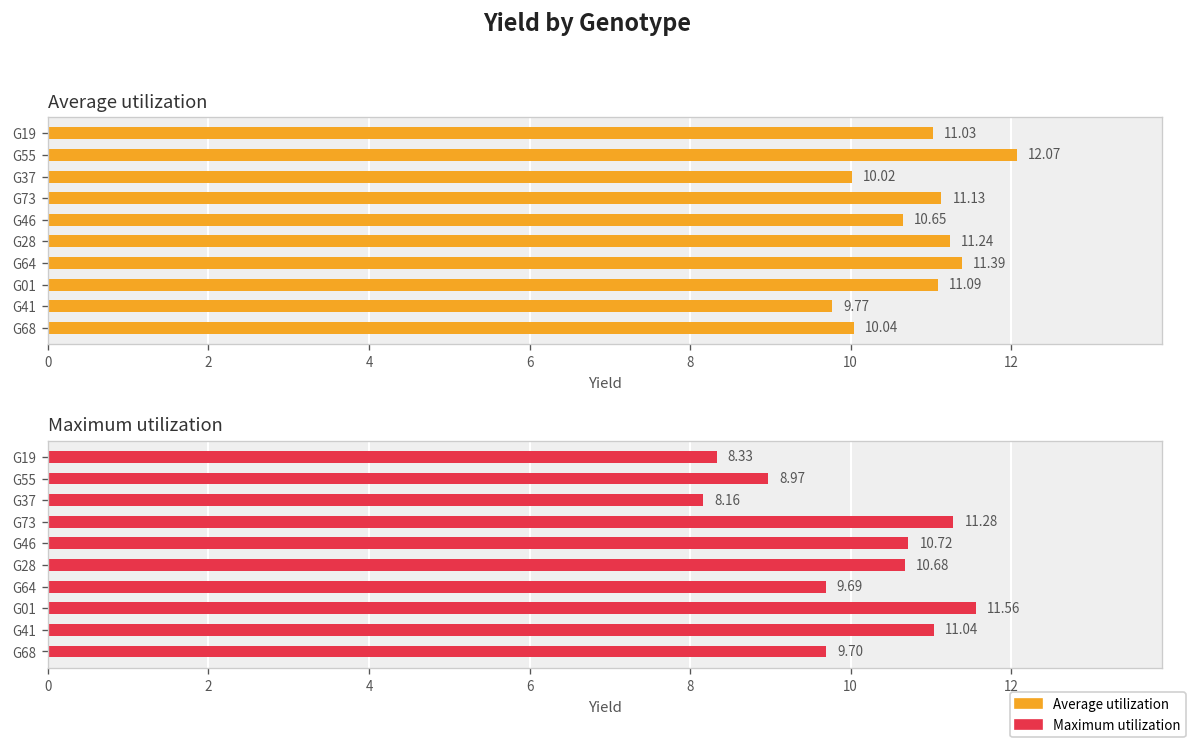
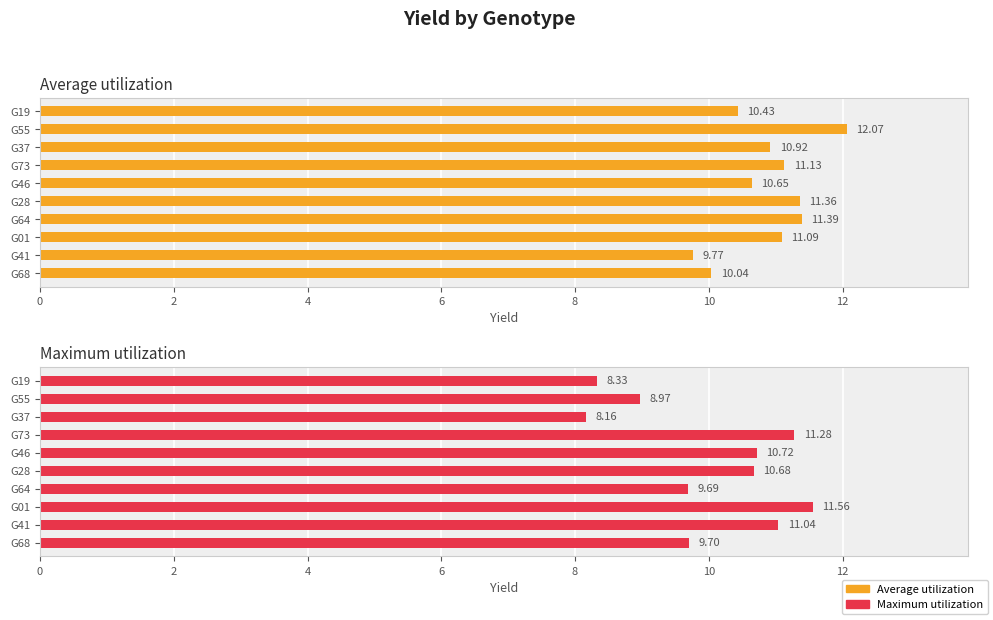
Average utilization, G19: 11.03 -> 10.43
Average utilization, G37: 10.02 -> 10.92
Average utilization, G28: 11.24 -> 11.36
